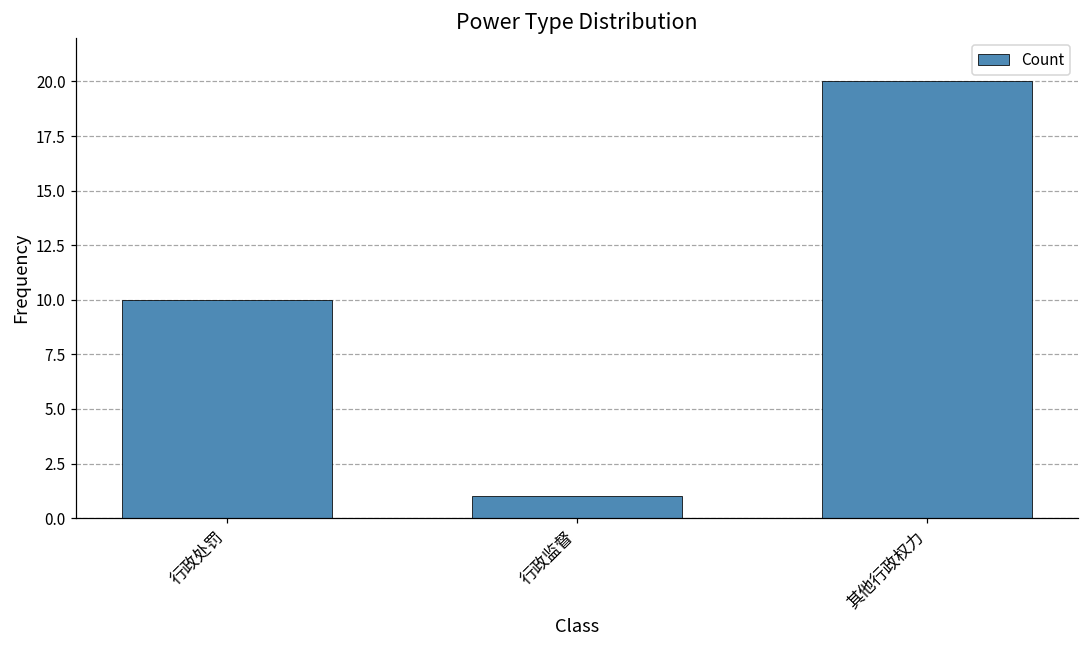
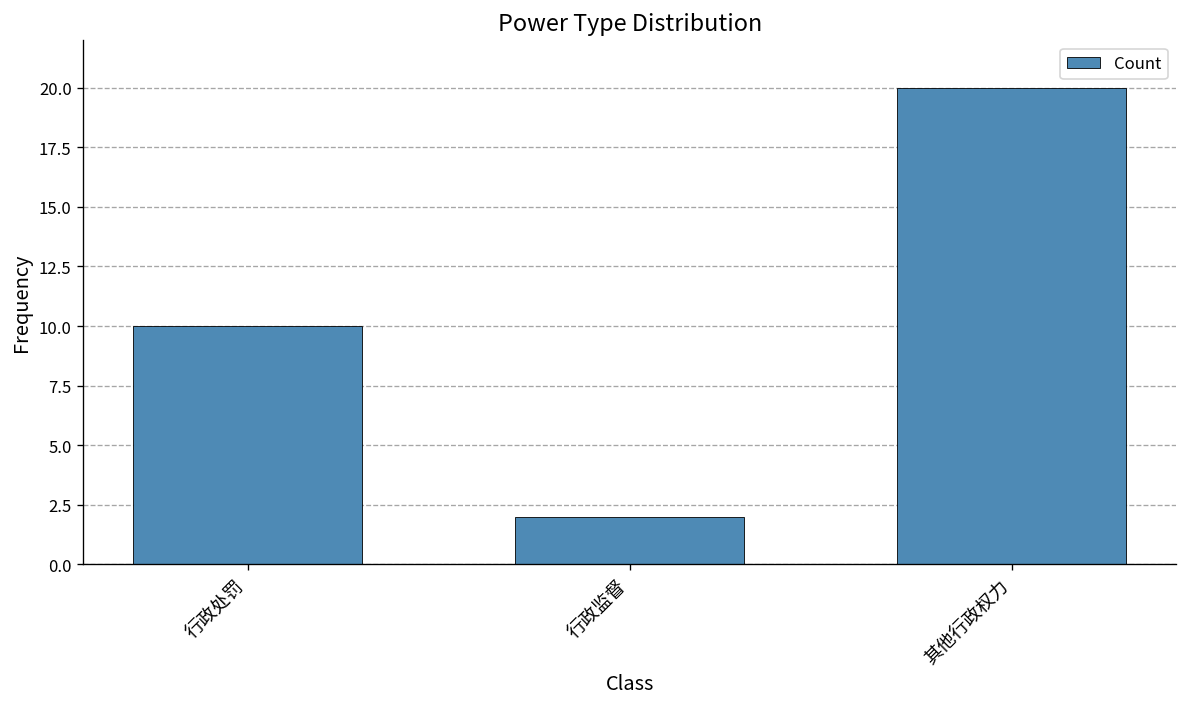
行政监督: 1 -> 2
